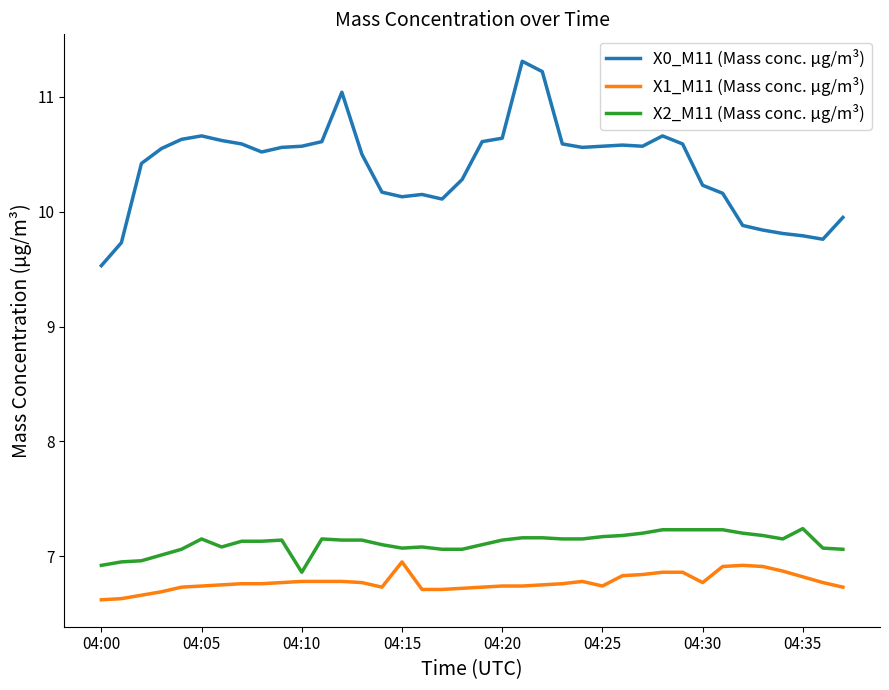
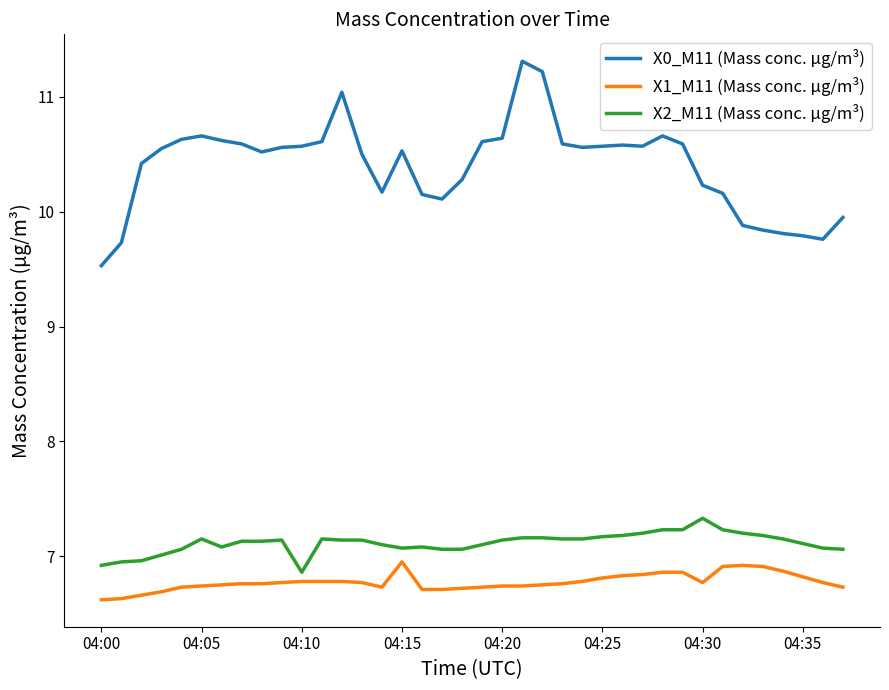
X0_M11 (Mass conc. μg/m³), 04:15: 10.13 -> 10.53
X1_M11 (Mass conc. μg/m³), 04:25: 6.74 -> 6.81
X2_M11 (Mass conc. μg/m³), 04:30: 7.23 -> 7.33
X2_M11 (Mass conc. μg/m³), 04:35: 7.24 -> 7.11
